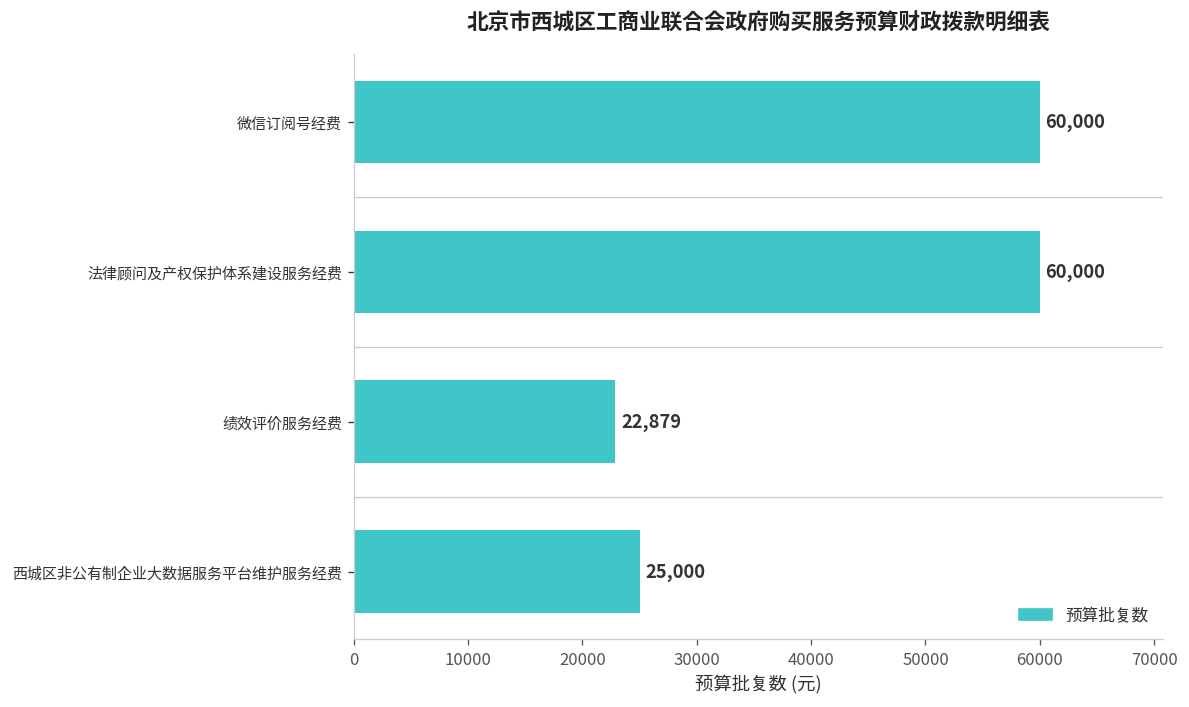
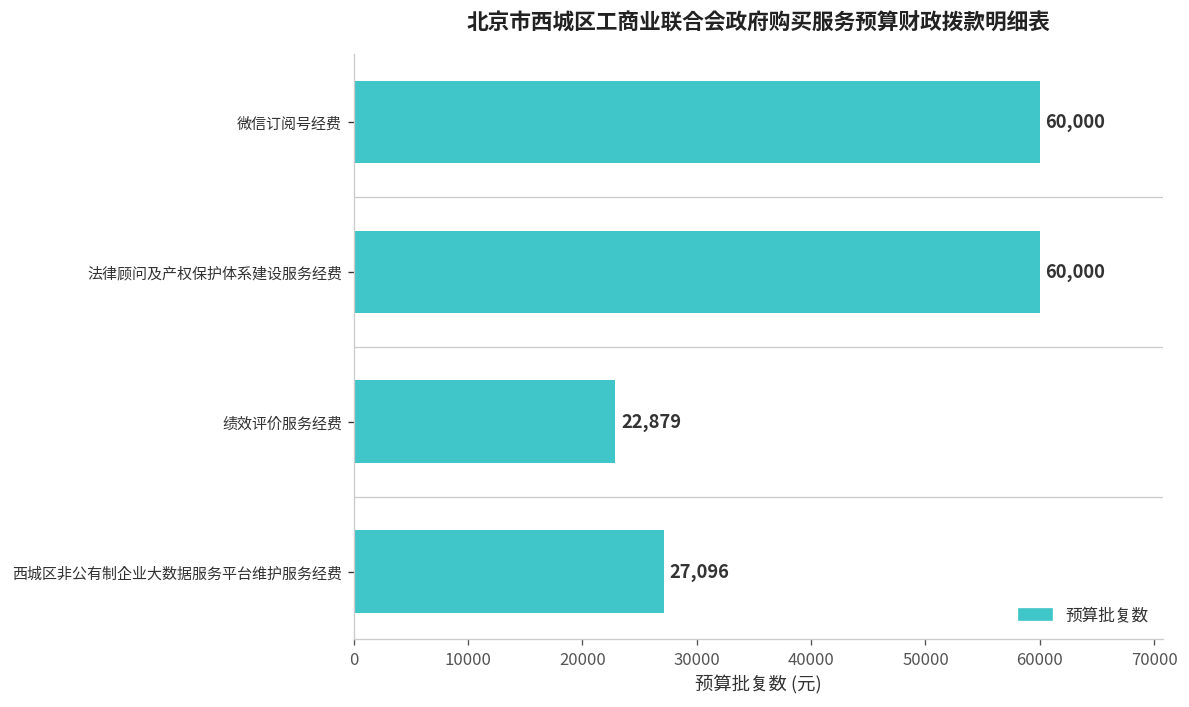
西城区非公有制企业大数据服务平台维护服务经费: 25,000 -> 27,096
